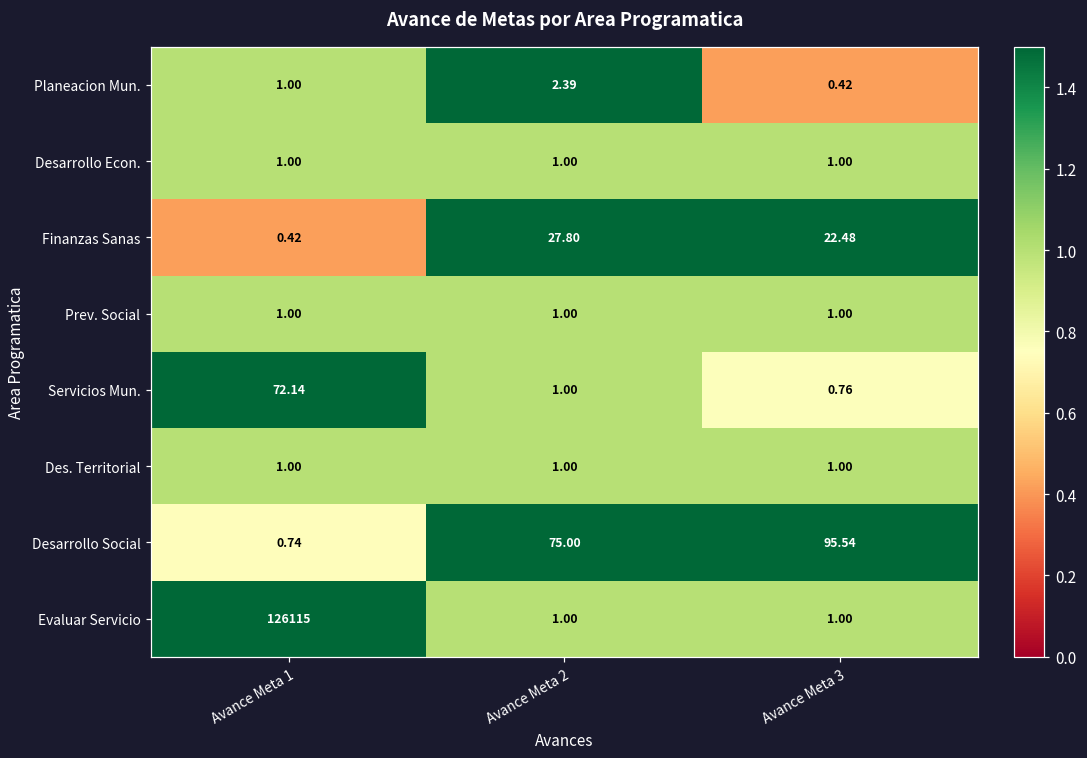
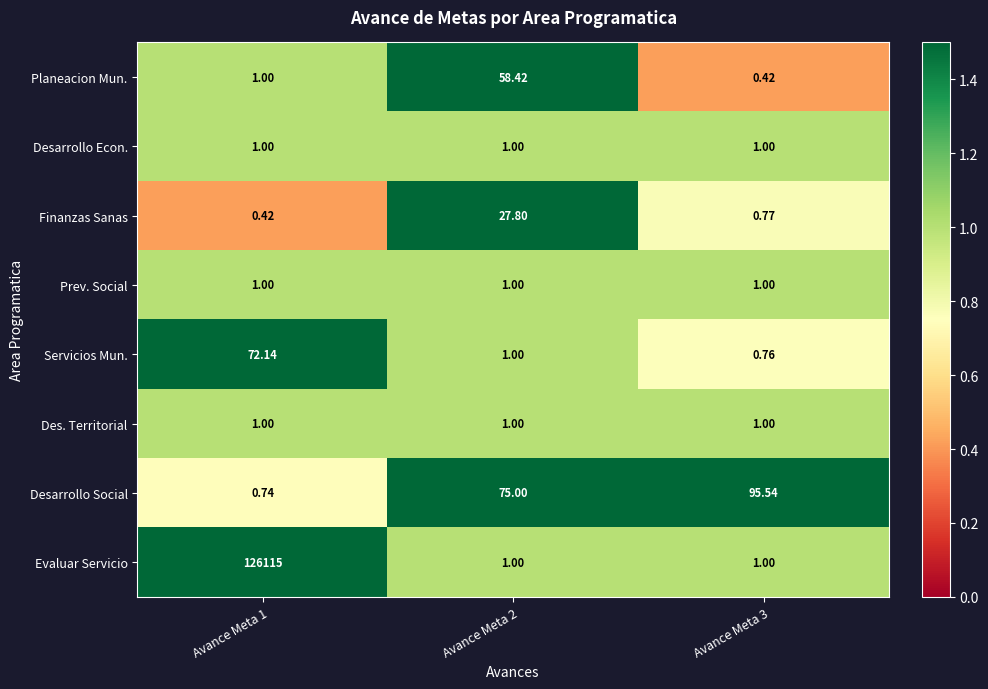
Planeacion Mun., Avance Meta 2: 2.39 -> 58.42
Finanzas Sanas, Avance Meta 3: 22.48 -> 0.77
